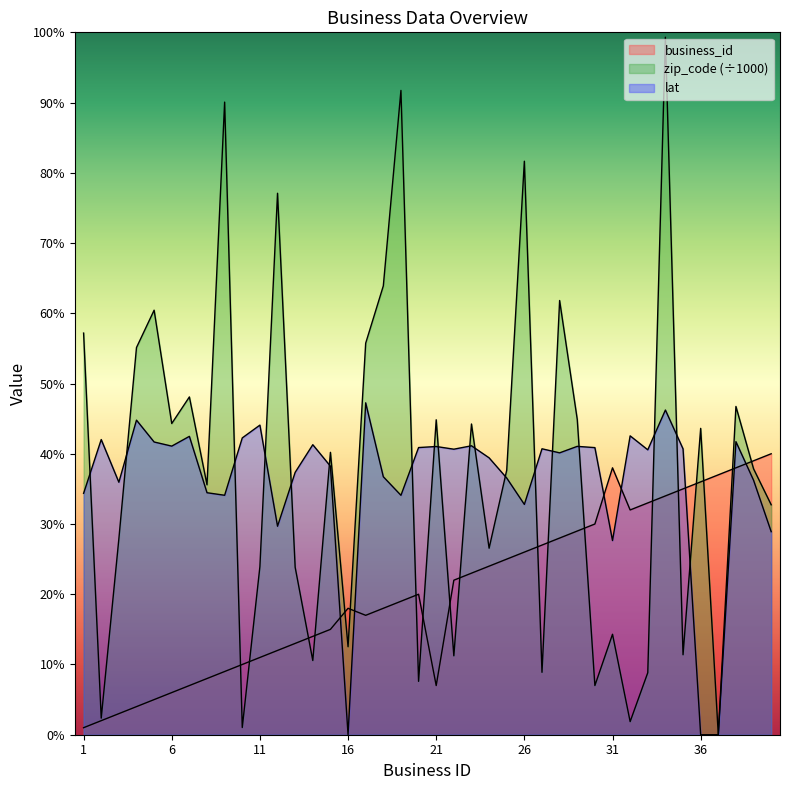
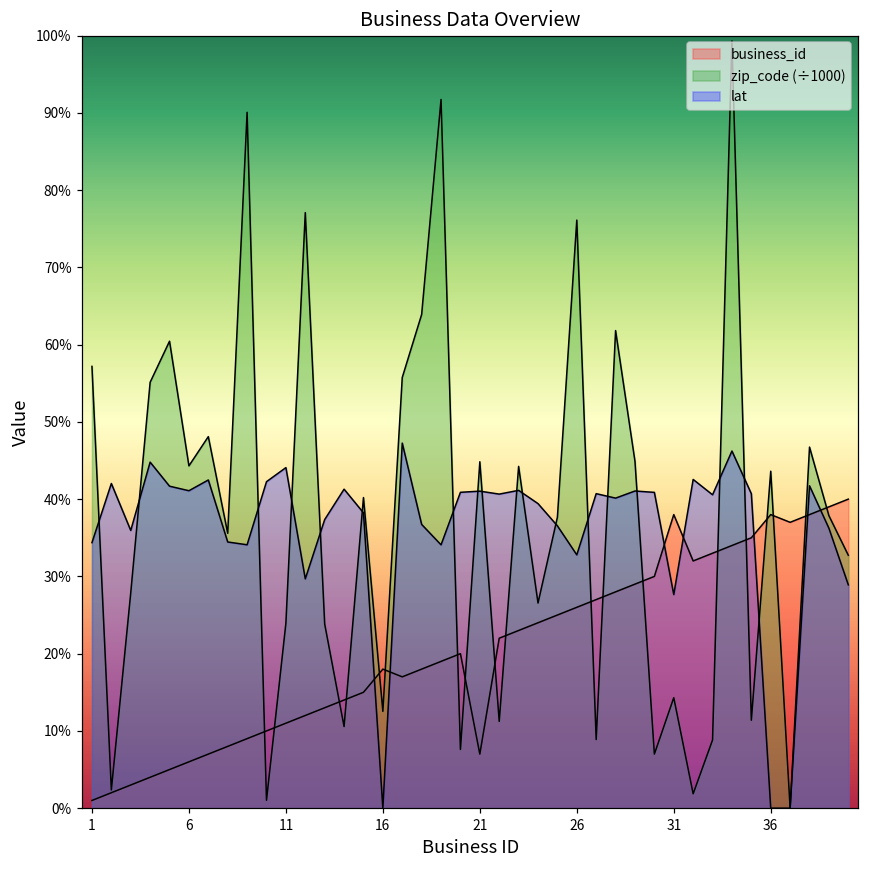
zip_code (÷1000), 26: 82% -> 76%
business_id, 36: 36% -> 38%
